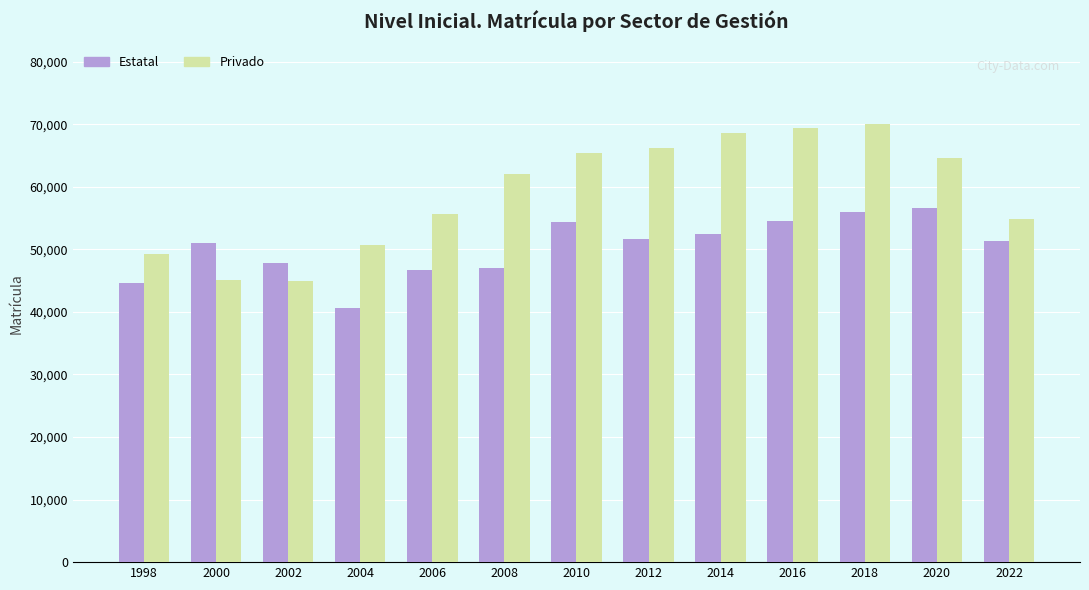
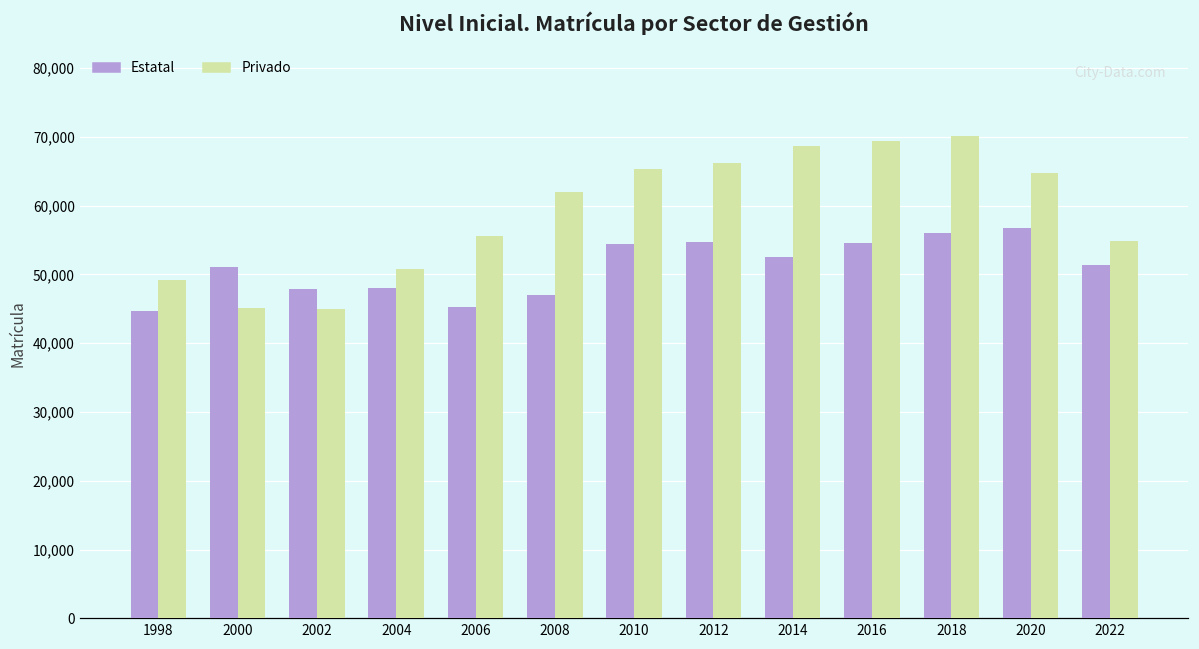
Estatal, 2004: 41,000 -> 48,000
Estatal, 2006: 47,000 -> 45,000
Estatal, 2012: 52,000 -> 55,000
